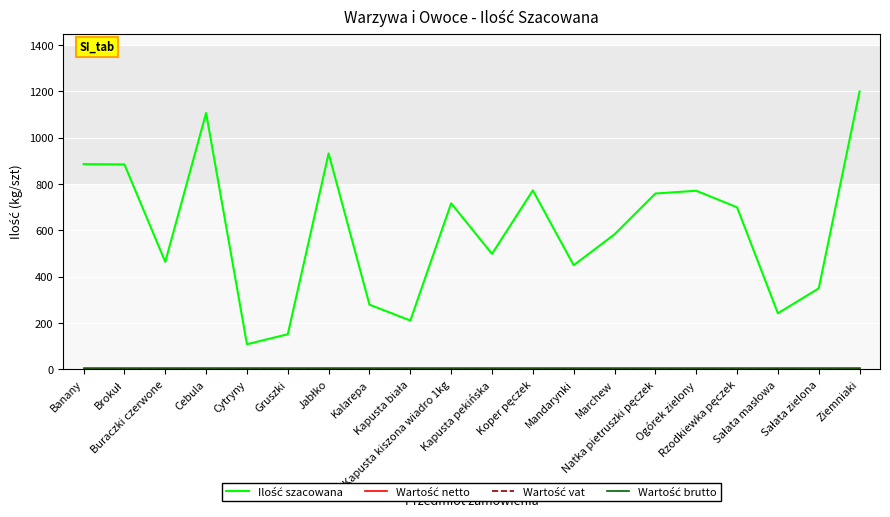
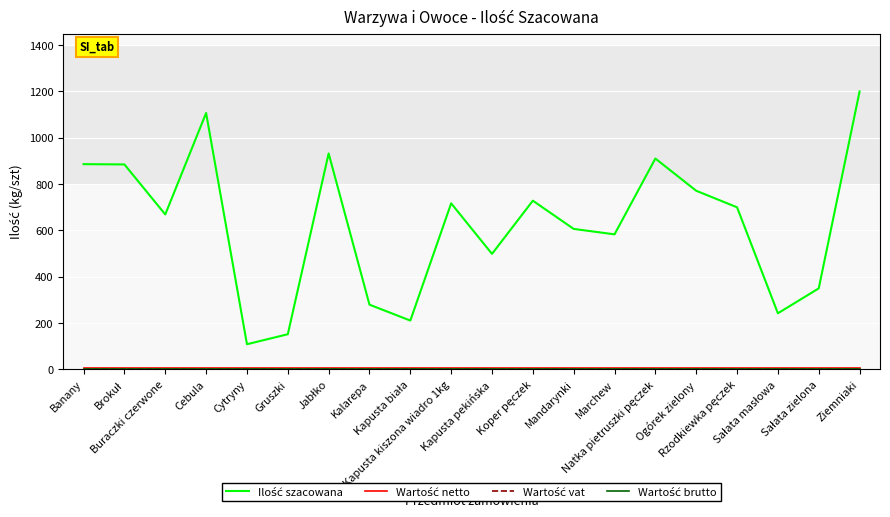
Ilość szacowana, Buraczki czerwone: 460 -> 670
Ilość szacowana, Koper pęczek: 770 -> 730
Ilość szacowana, Mandarynki: 450 -> 610
Ilość szacowana, Natka pietruszki pęczek: 760 -> 910
